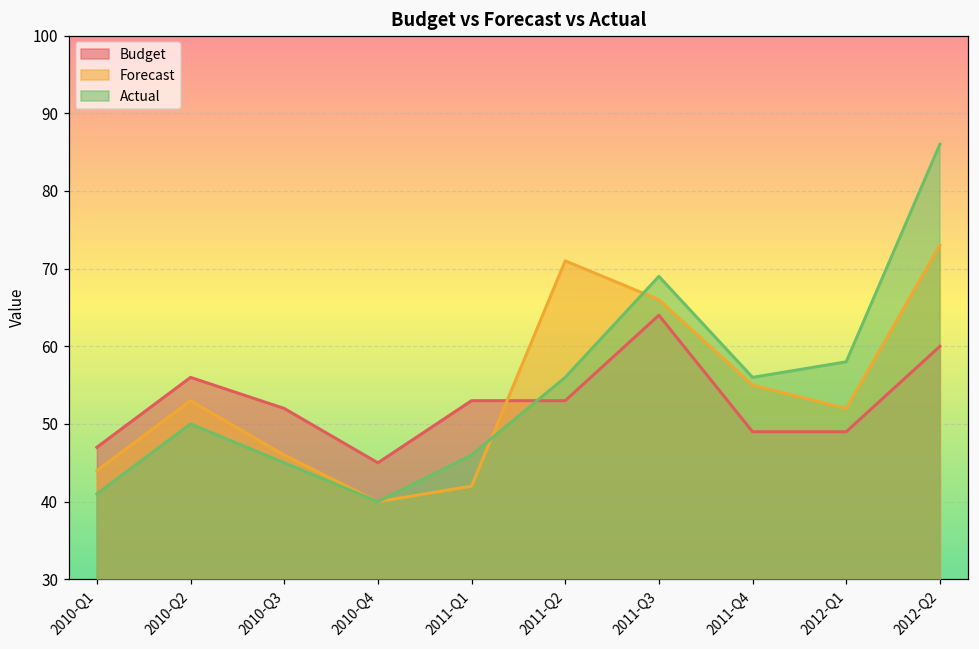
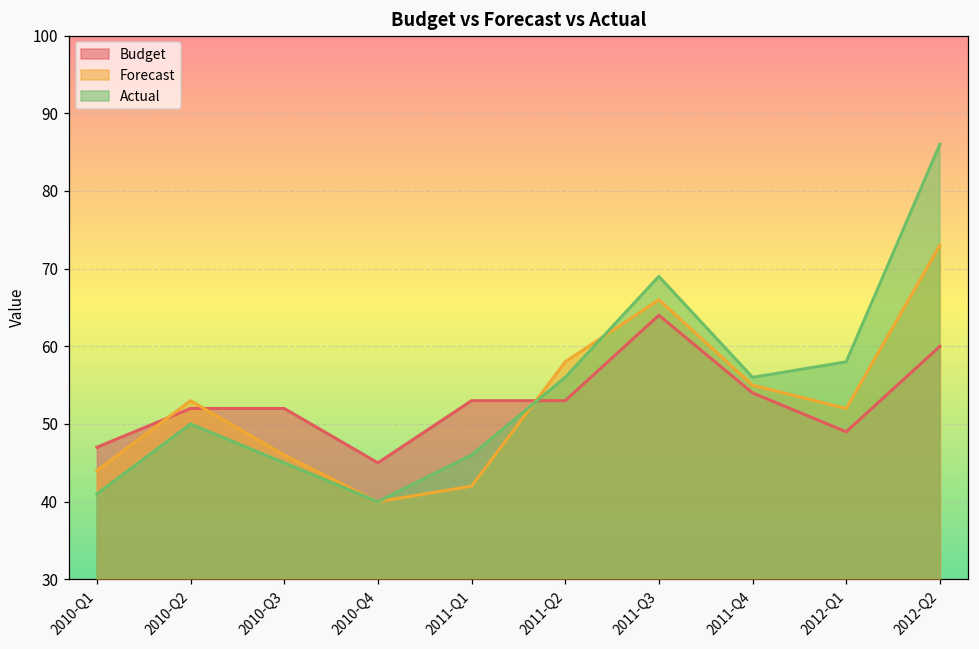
Budget, 2010-Q2: 56 -> 52
Forecast, 2011-Q2: 71 -> 58
Budget, 2011-Q4: 49 -> 54
